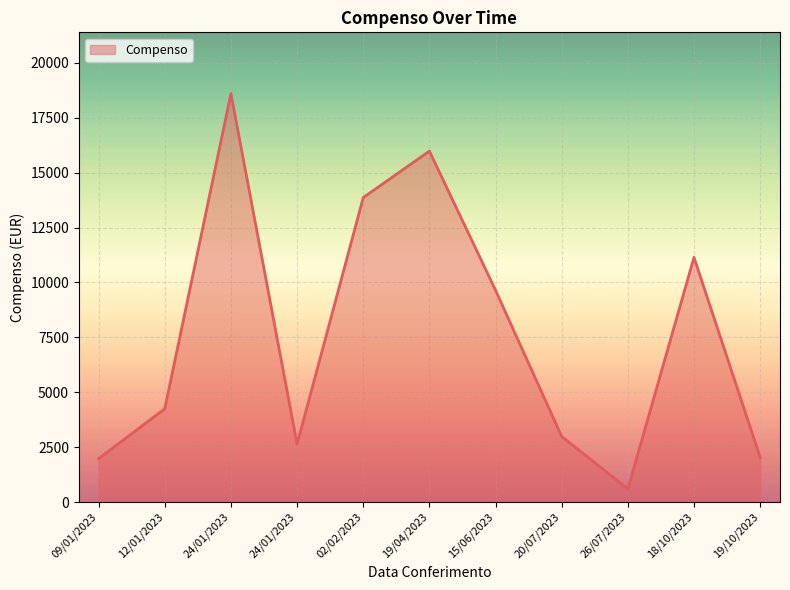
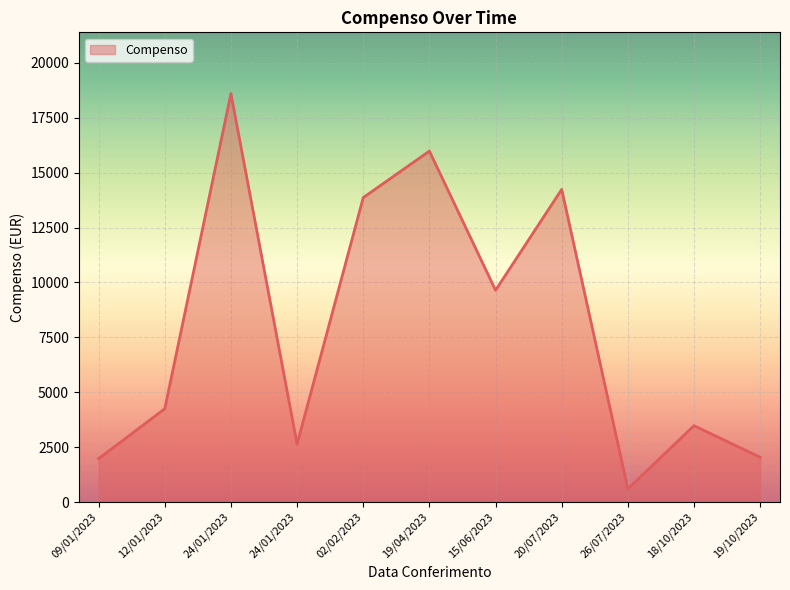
20/07/2023: 3000 -> 14200
18/10/2023: 11100 -> 3500
